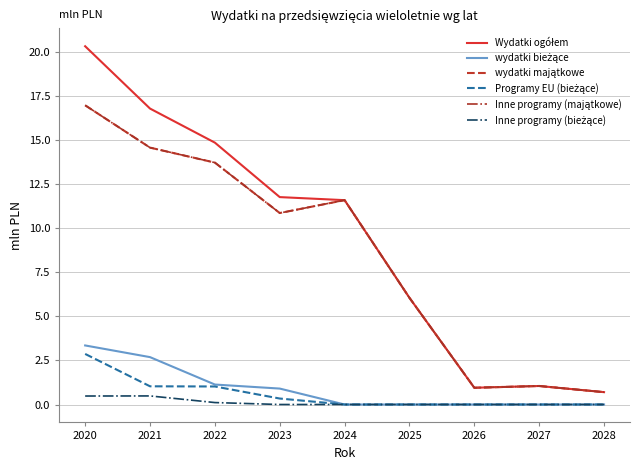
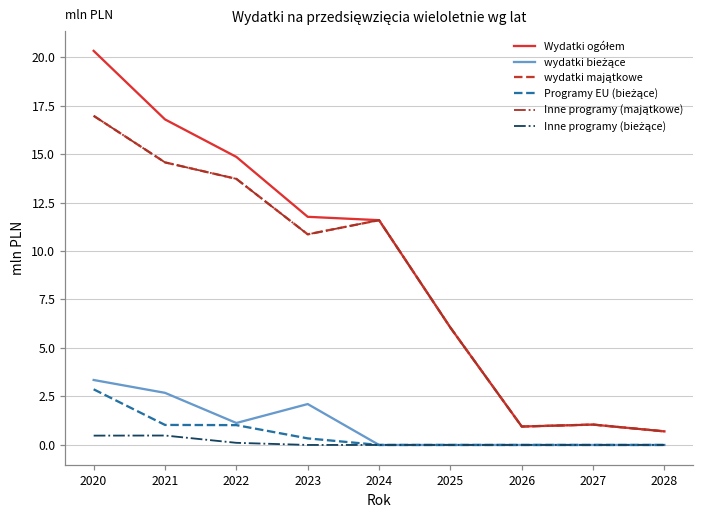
wydatki bieżące, 2023: 0.9 -> 2.1
